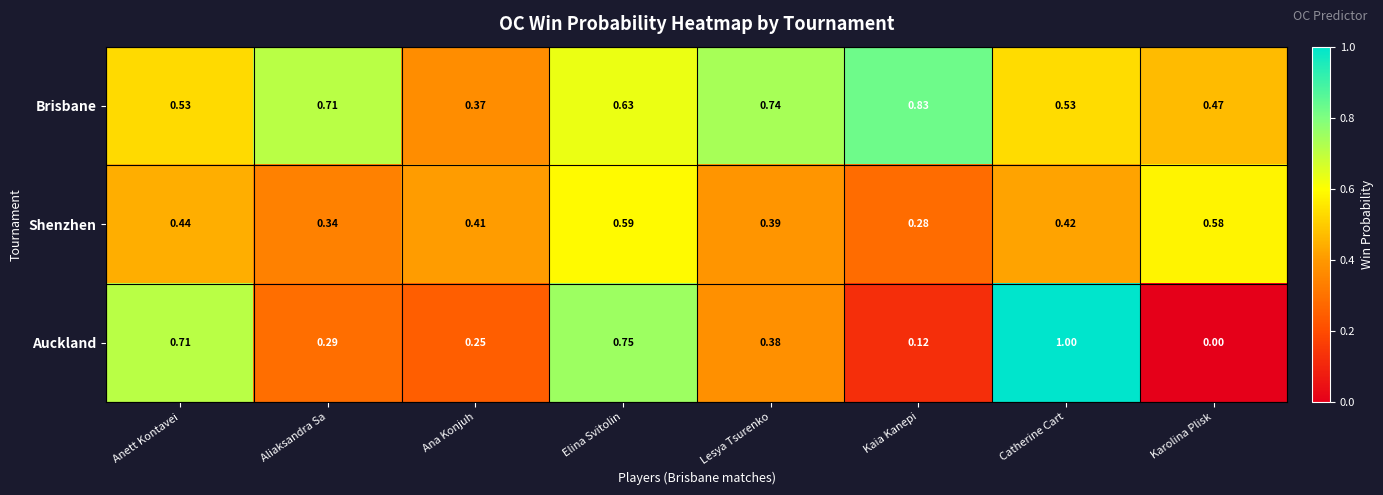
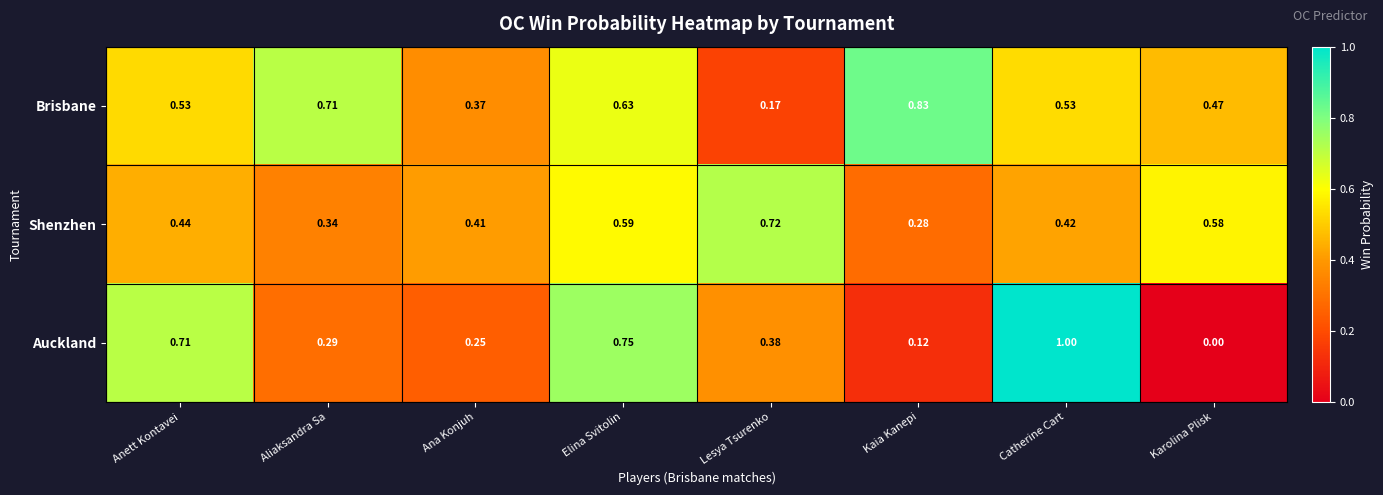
Brisbane, Lesya Tsurenko: 0.74 -> 0.17
Shenzhen, Lesya Tsurenko: 0.39 -> 0.72
